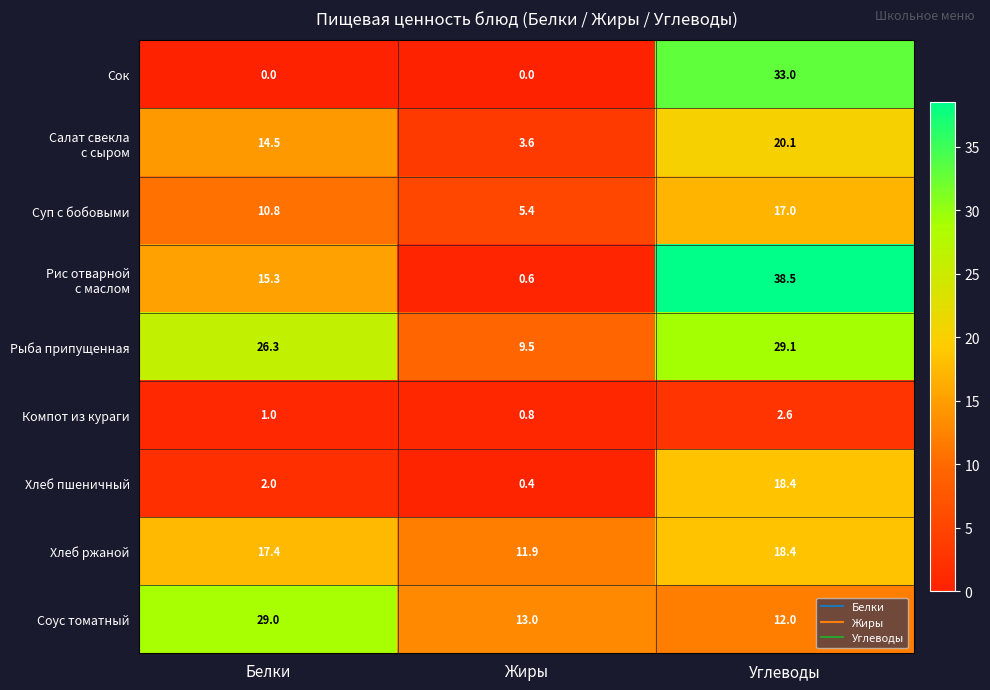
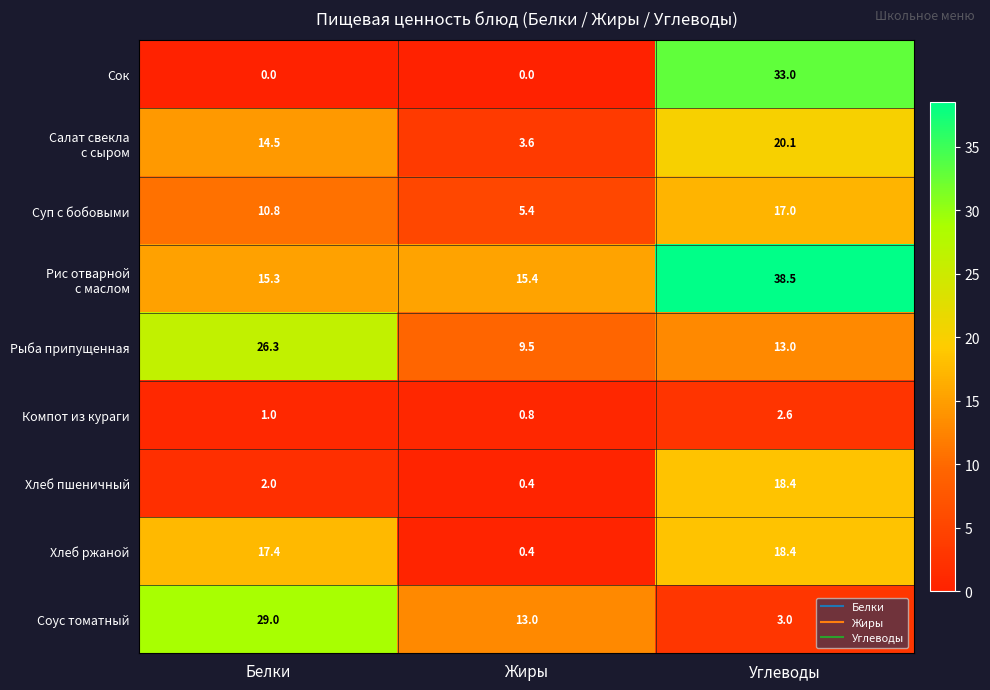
Рис отварной с маслом, Жиры: 0.6 -> 15.4
Рыба припущенная, Углеводы: 29.1 -> 13.0
Хлеб ржаной, Жиры: 11.9 -> 0.4
Соус томатный, Углеводы: 12.0 -> 3.0
